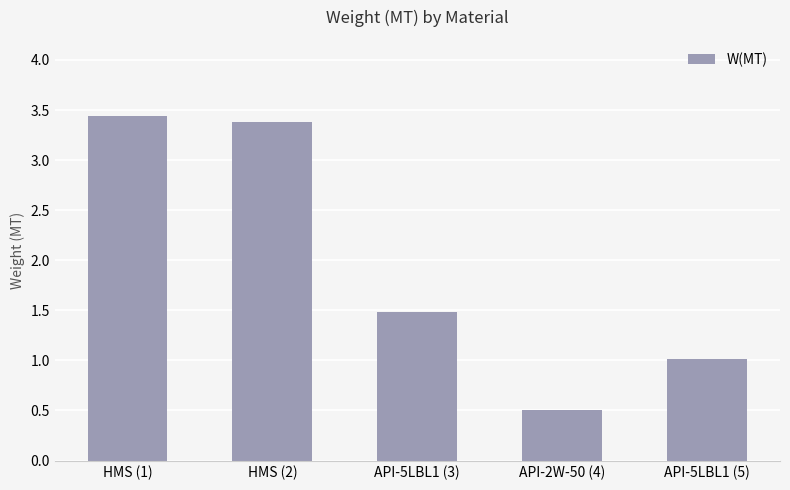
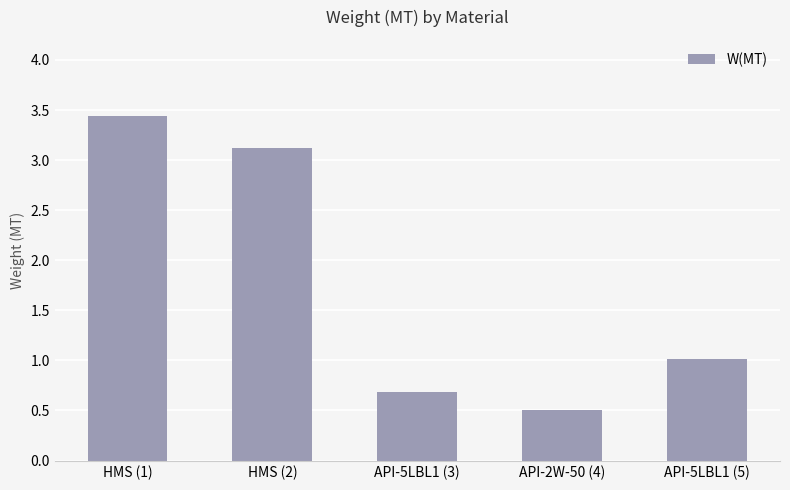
HMS (2): 3.38 -> 3.12
API-5LBL1 (3): 1.49 -> 0.69
